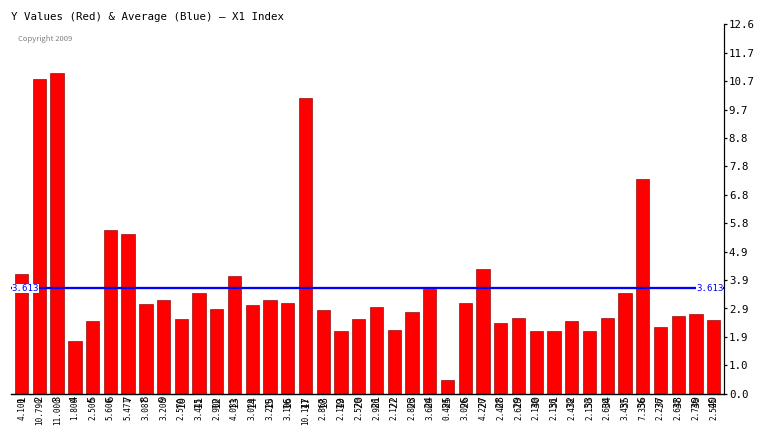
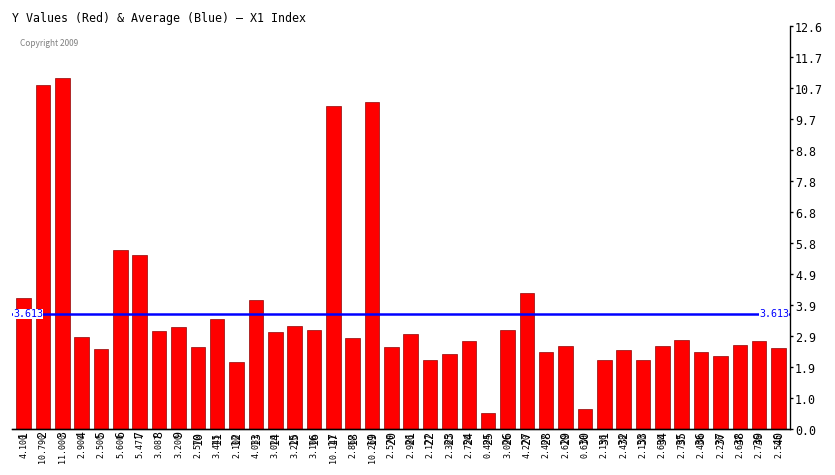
4: 1.800 -> 2.900
12: 2.900 -> 2.100
19: 2.142 -> 10.261
23: 2.806 -> 2.365
24: 3.600 -> 2.750
30: 2.140 -> 0.610
35: 3.457 -> 2.797
36: 7.356 -> 2.408
